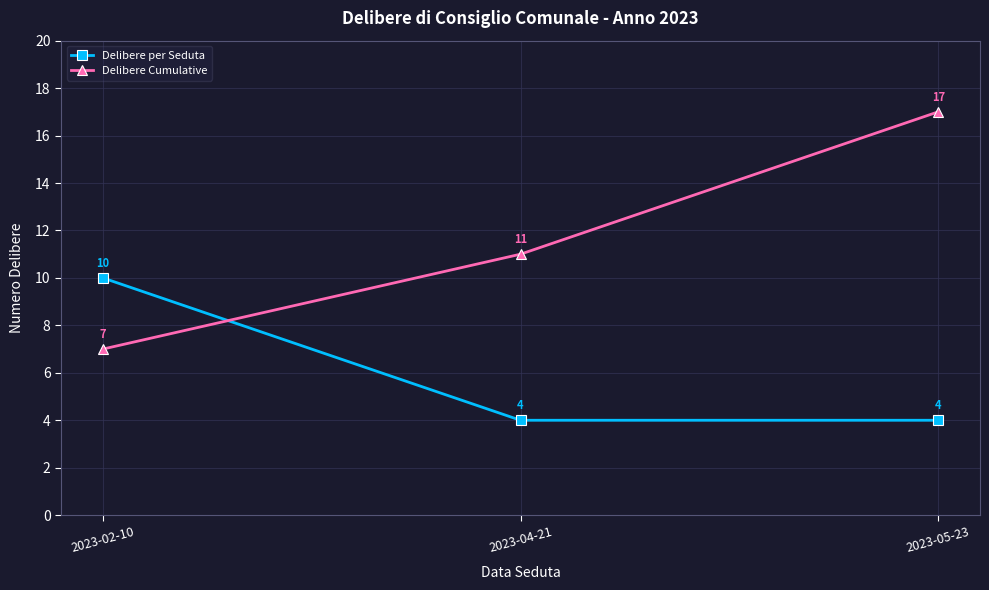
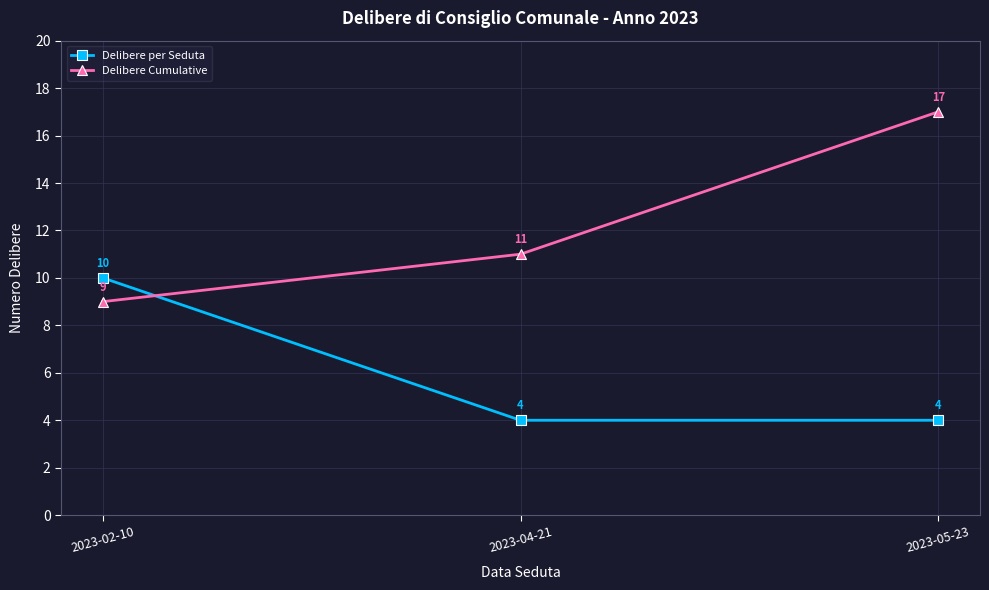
Delibere Cumulative, 2023-02-10: 7 -> 9
